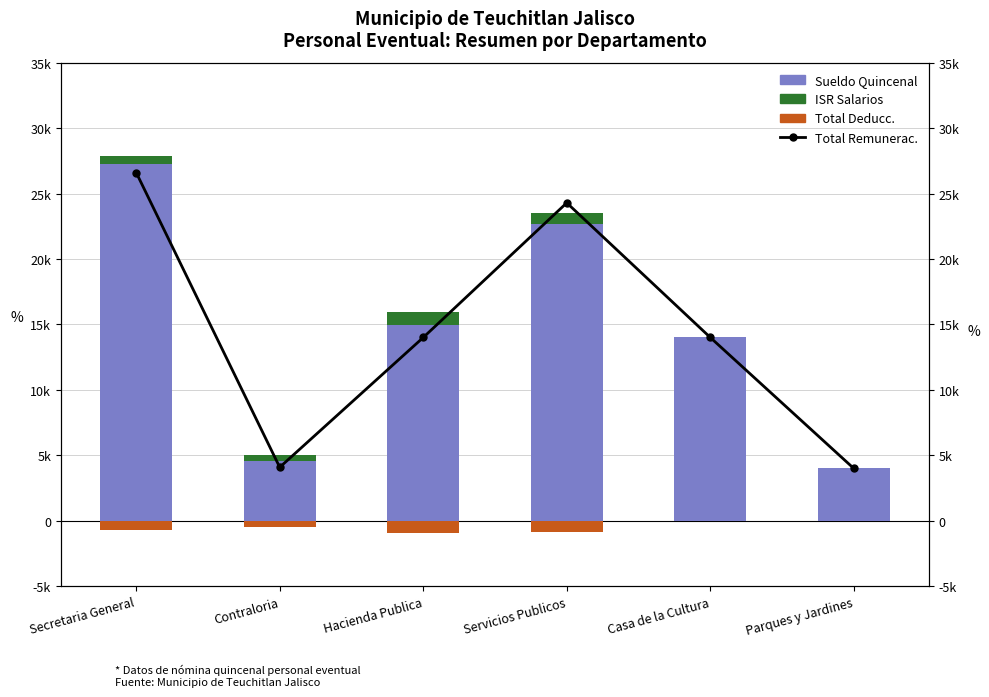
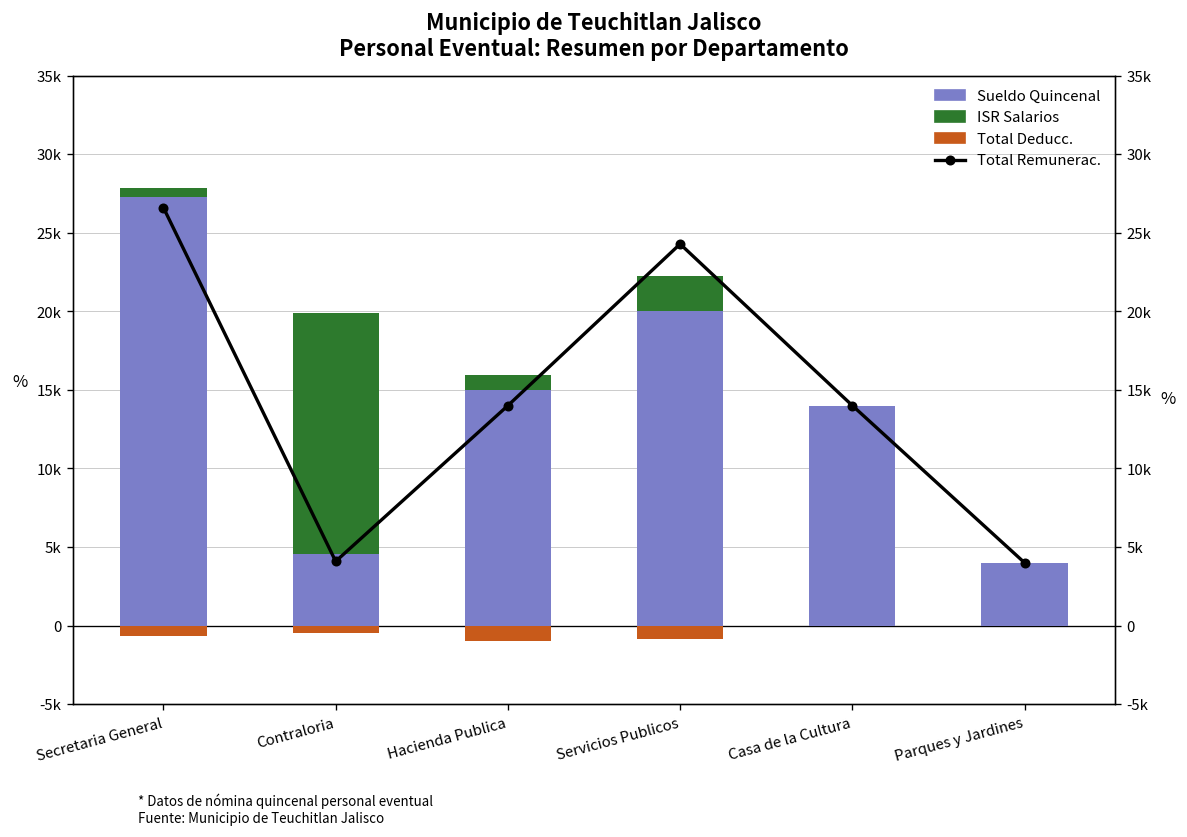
ISR Salarios, Contraloria: 500 -> 15300
Sueldo Quincenal, Servicios Publicos: 22700 -> 20000
ISR Salarios, Servicios Publicos: 800 -> 2200
